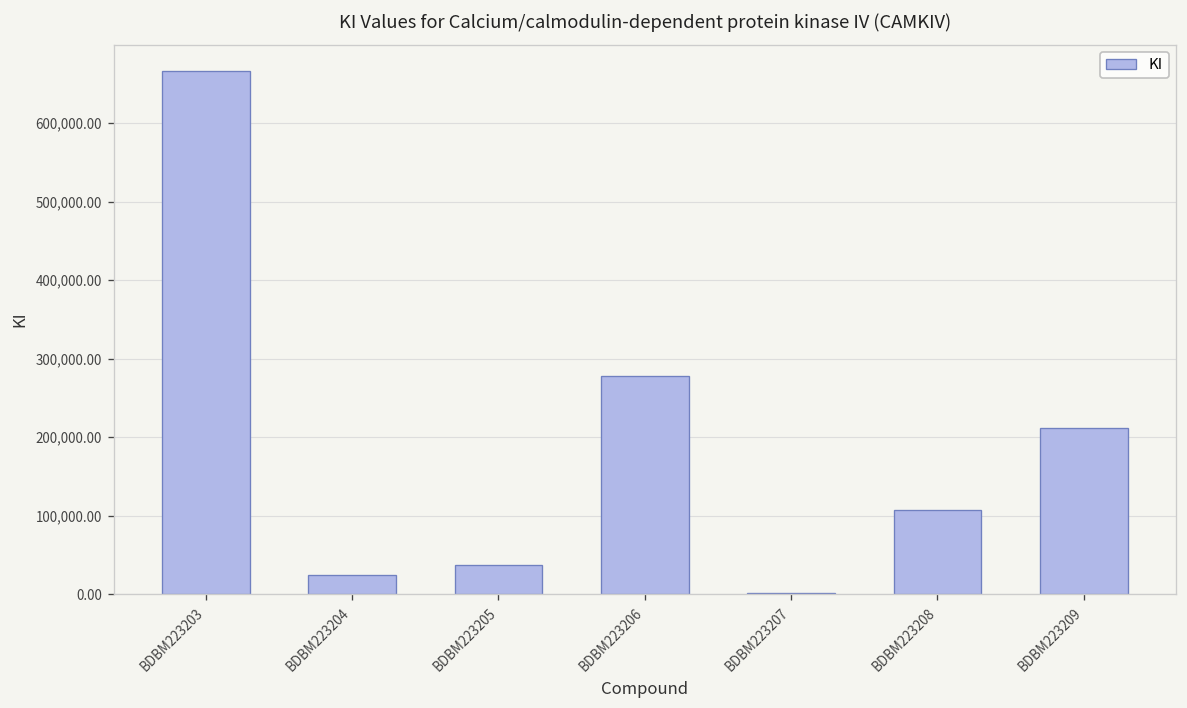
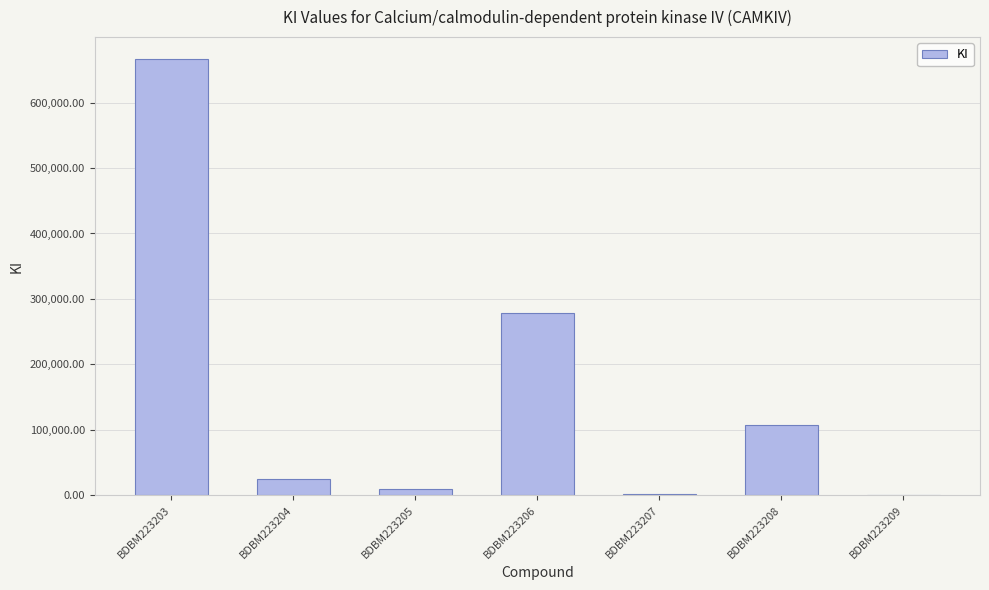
BDBM223205: 40,000 -> 10,000
BDBM223209: 210,000 -> 0
